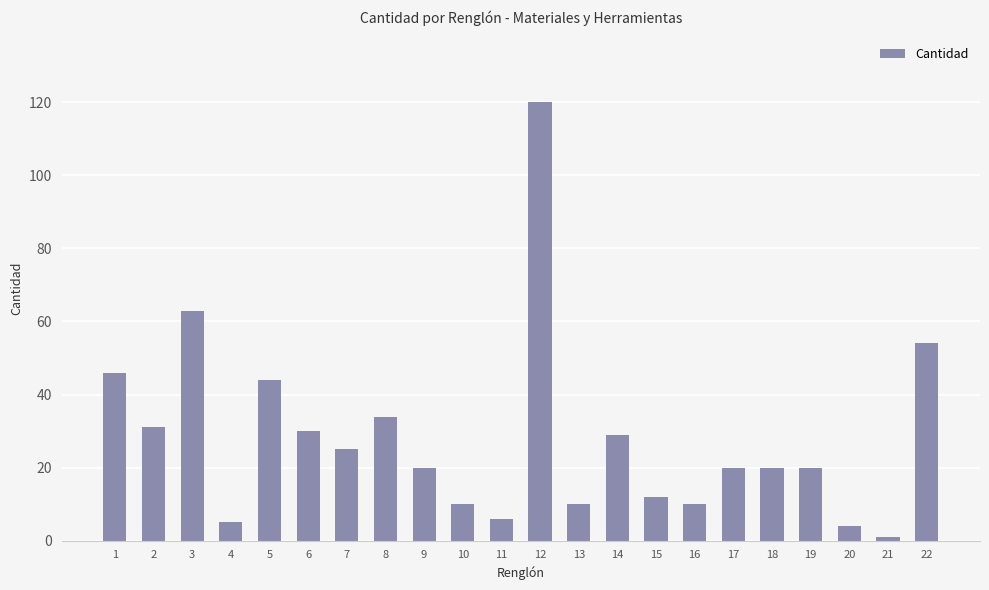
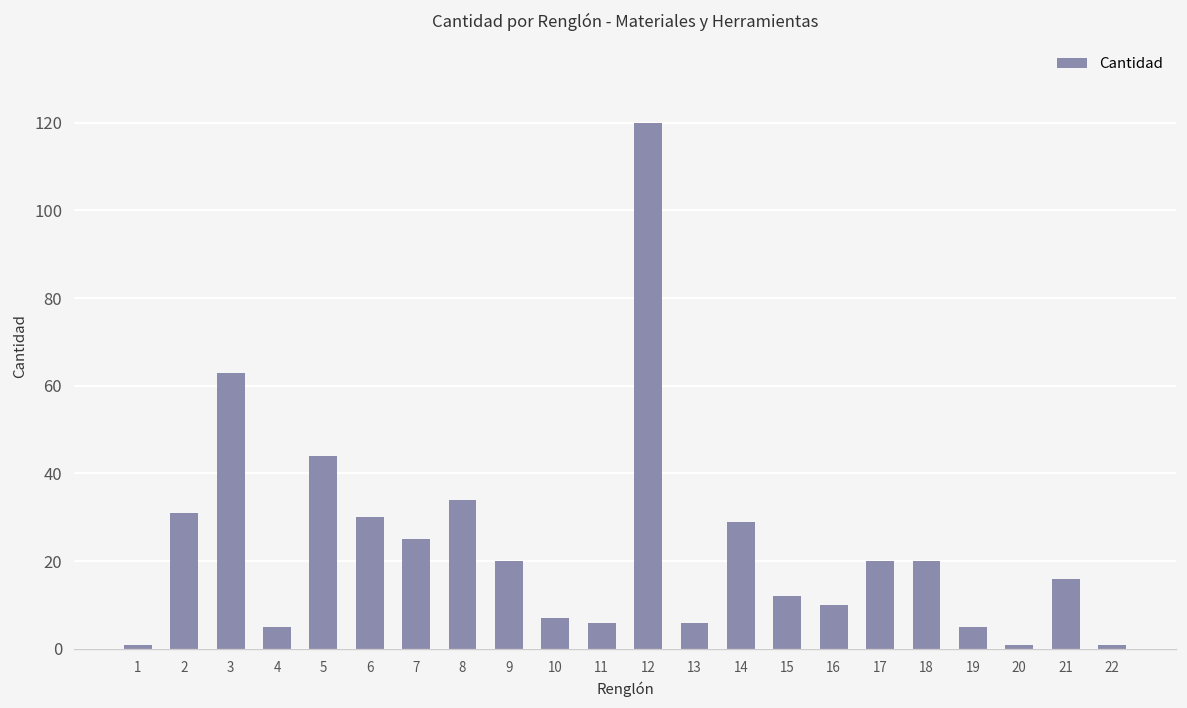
1: 46 -> 1
10: 10 -> 7
13: 10 -> 6
19: 20 -> 5
20: 4 -> 1
21: 1 -> 16
22: 54 -> 1
